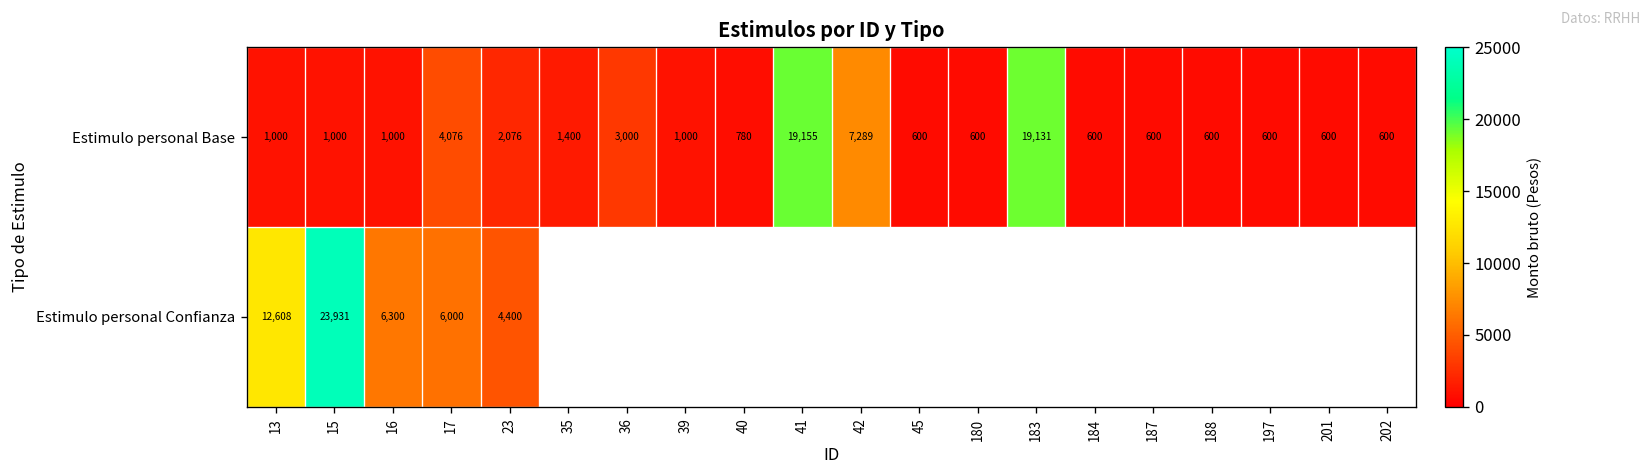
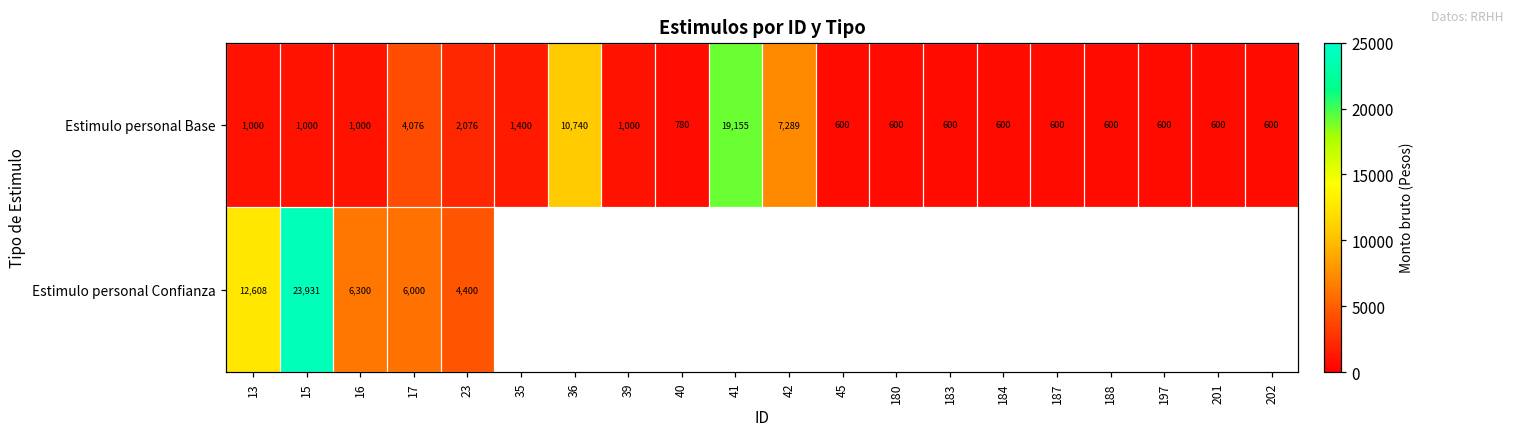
Estimulo personal Base, 36: 3,000 -> 10,740
Estimulo personal Base, 183: 19,131 -> 600
